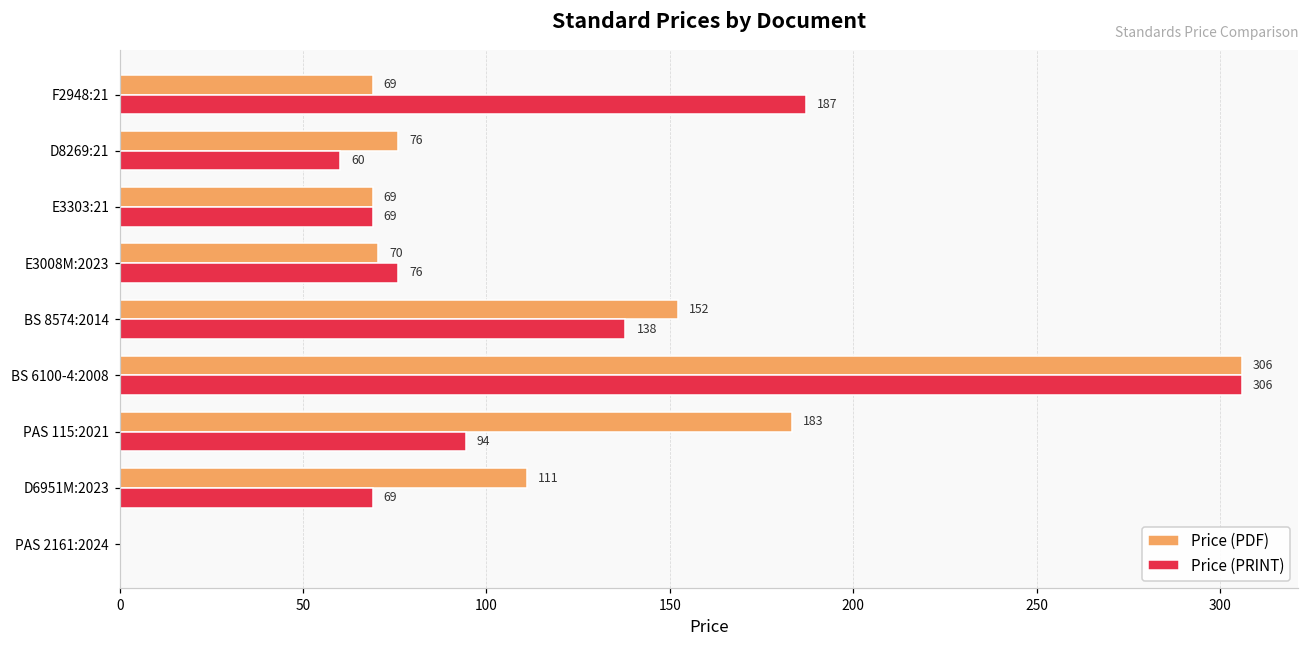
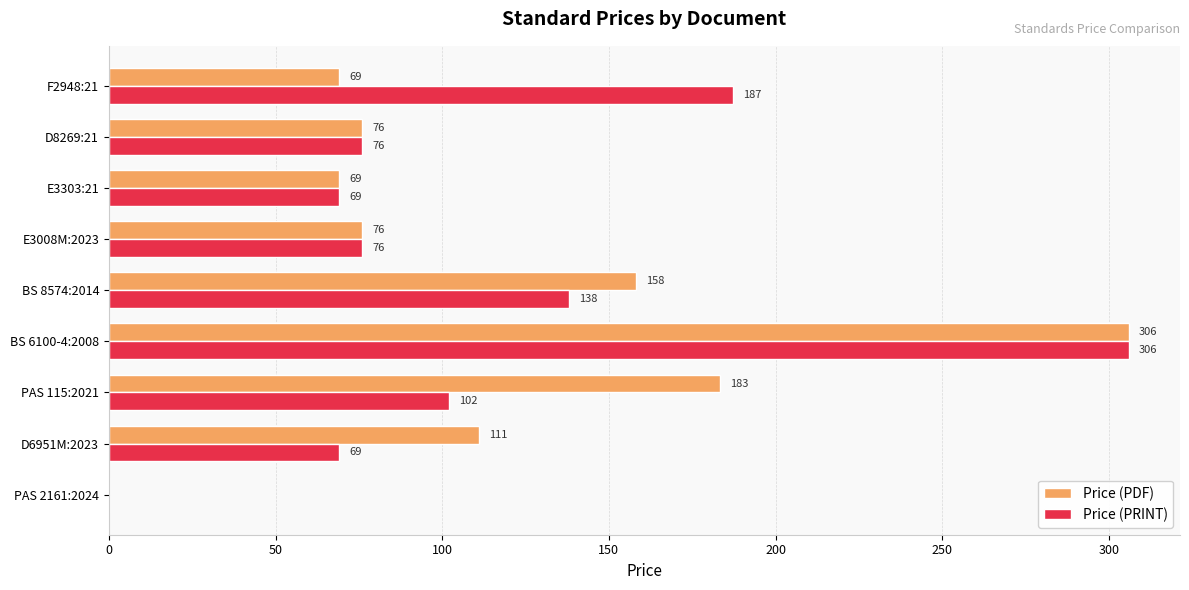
Price (PRINT), D8269:21: 60 -> 76
Price (PDF), E3008M:2023: 70 -> 76
Price (PDF), BS 8574:2014: 152 -> 158
Price (PRINT), PAS 115:2021: 94 -> 102
